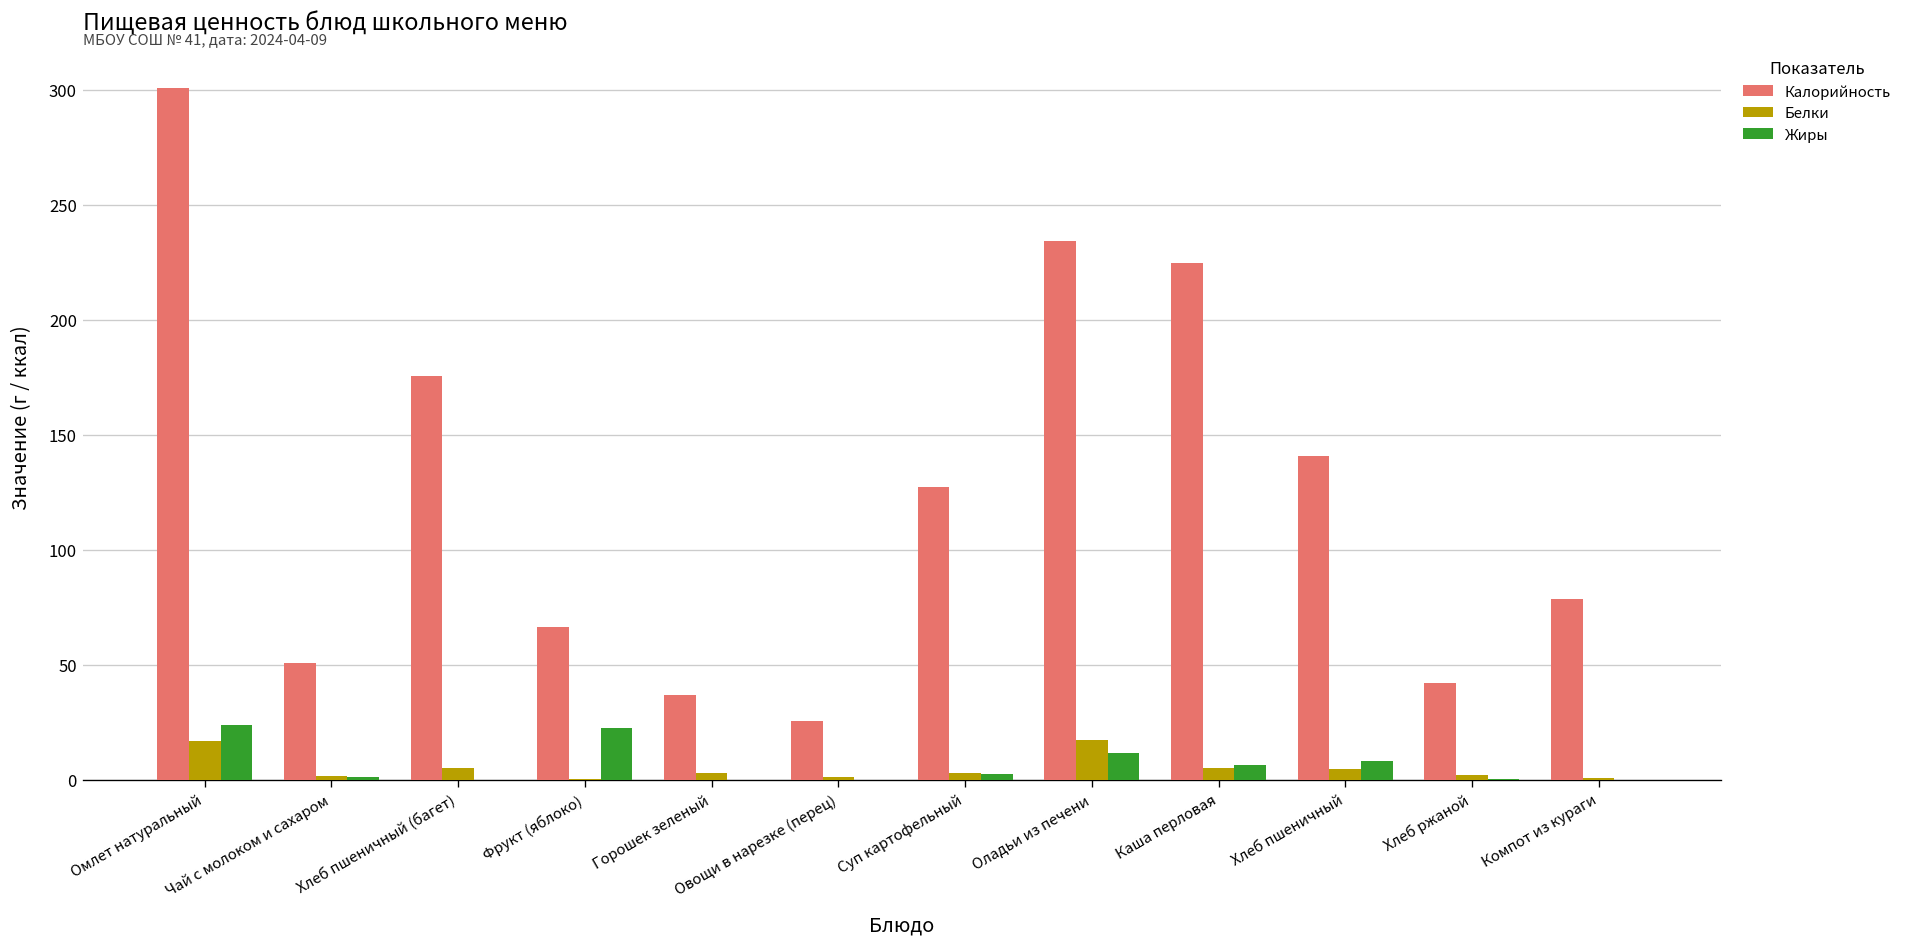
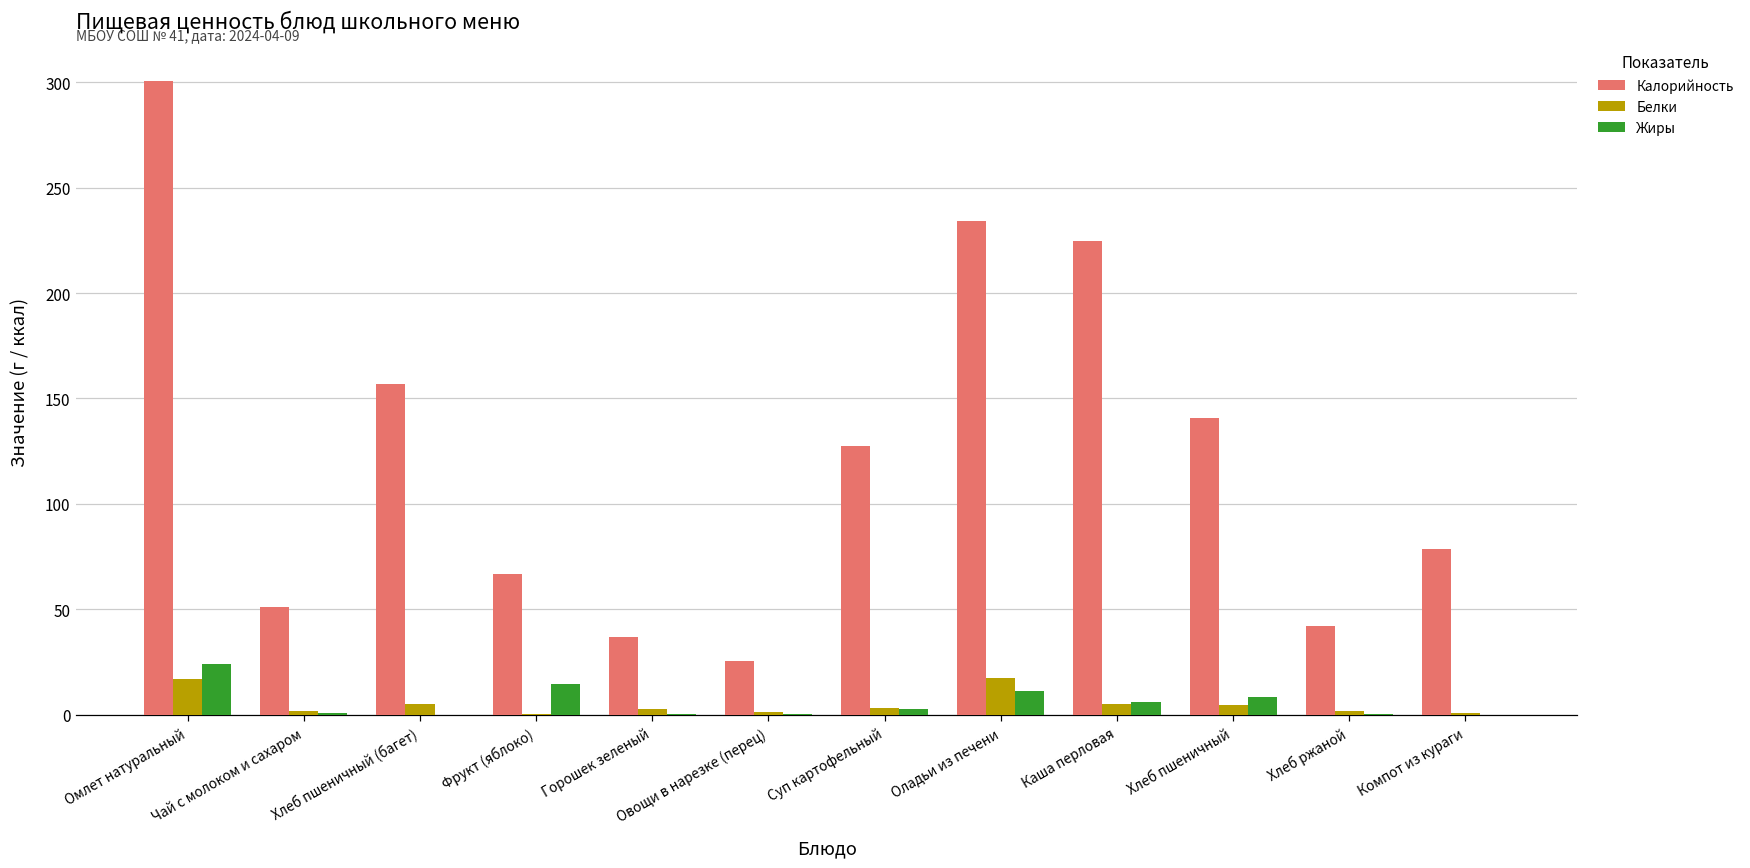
Калорийность, Хлеб пшеничный (багет): 175 -> 157
Жиры, Фрукт (яблоко): 22 -> 15
